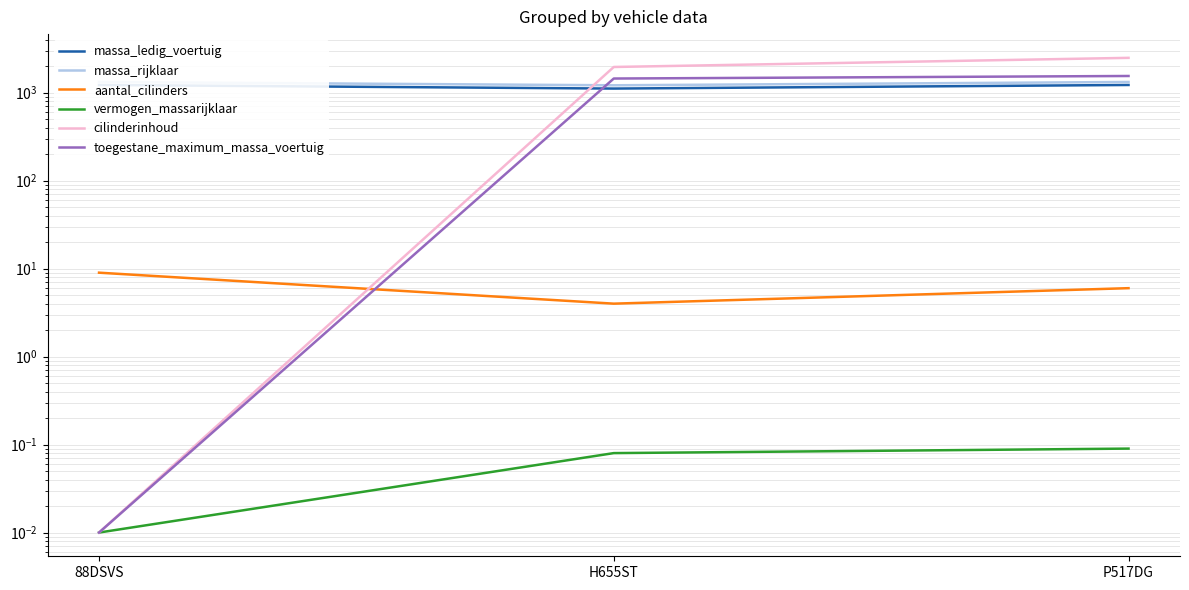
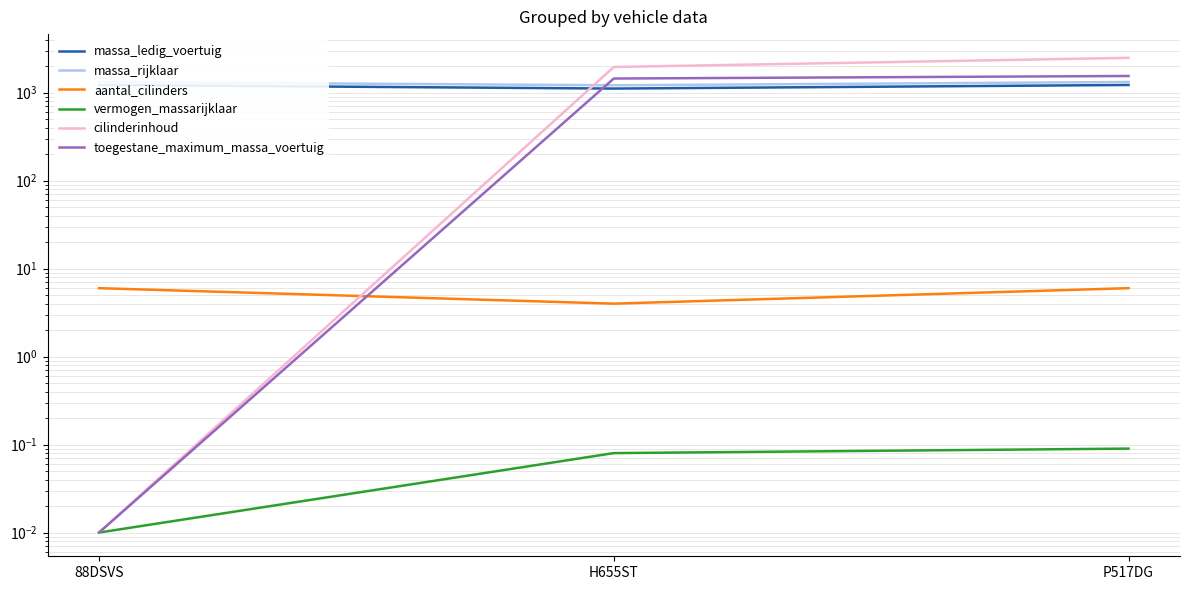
aantal_cilinders, 88DSVS: 9 -> 6
